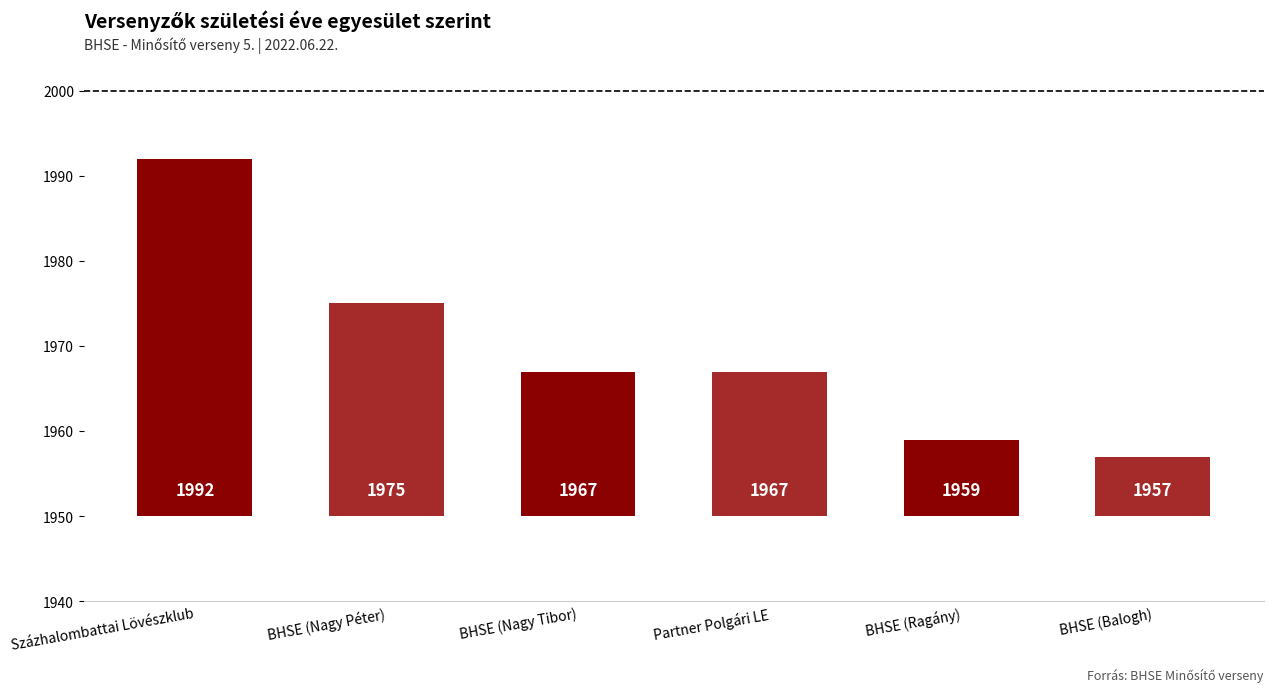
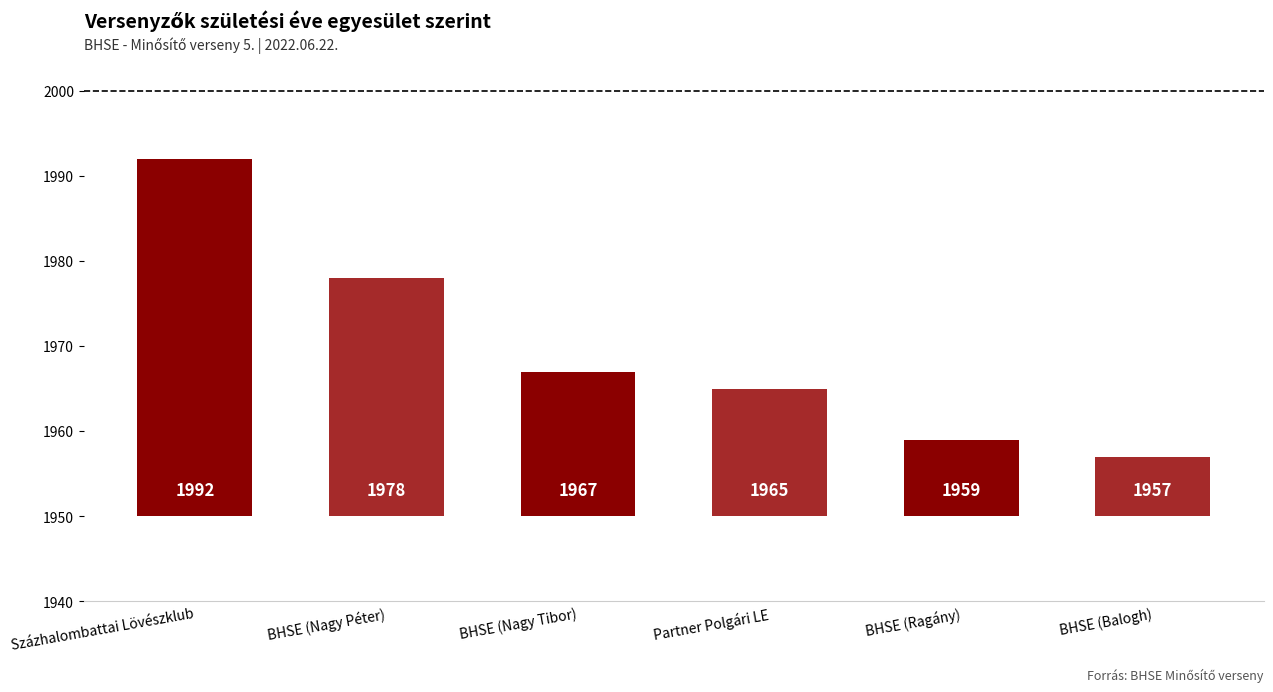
BHSE (Nagy Péter): 1975 -> 1978
Partner Polgári LE: 1967 -> 1965
